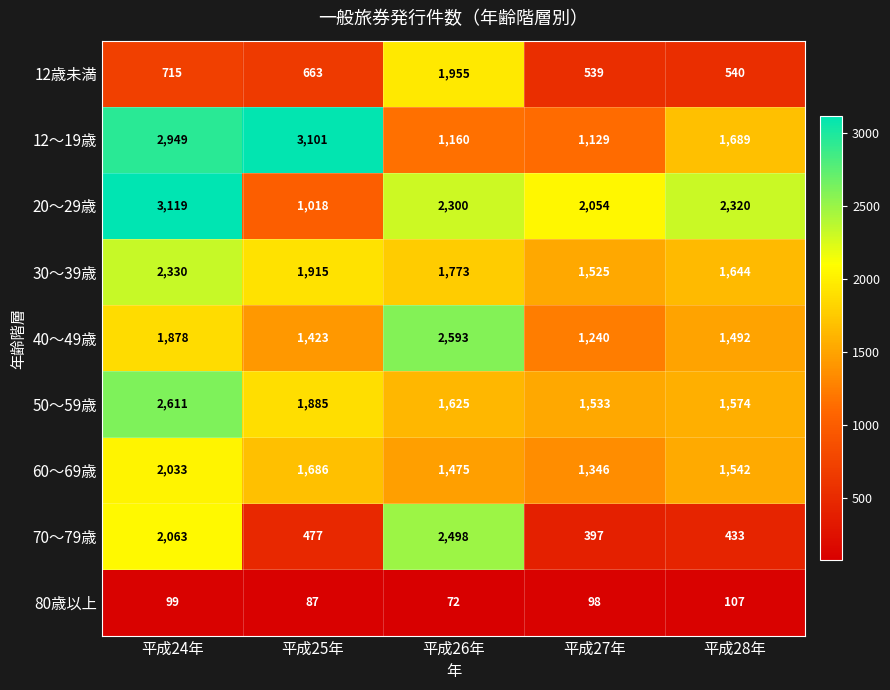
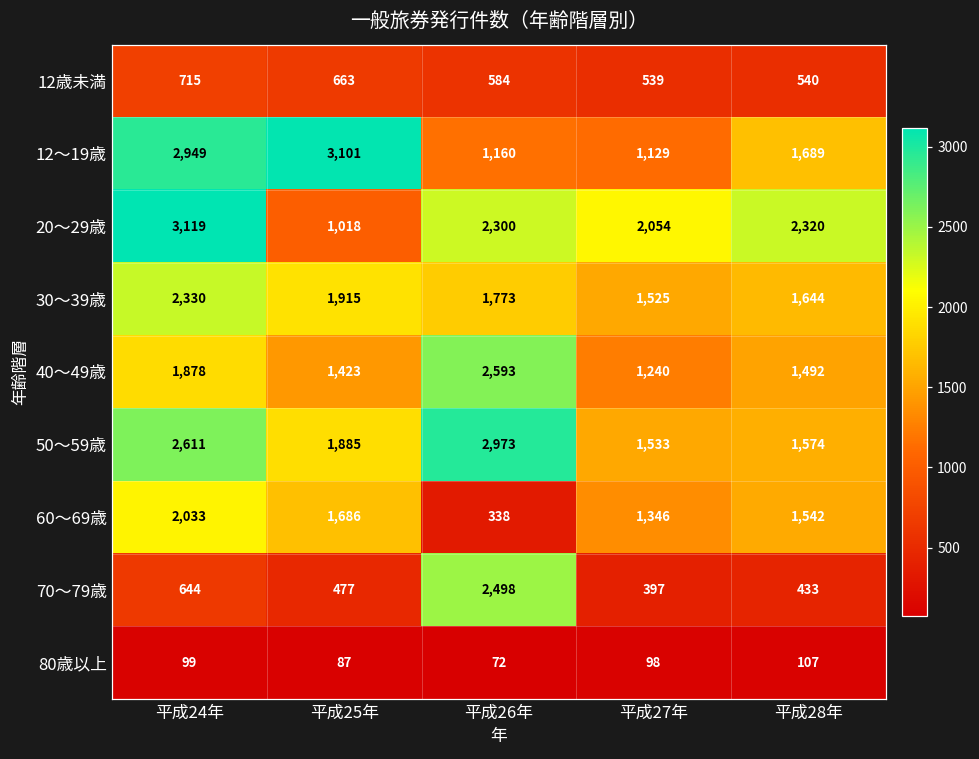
12歳未満, 平成26年: 1,955 -> 584
50～59歳, 平成26年: 1,625 -> 2,973
60～69歳, 平成26年: 1,475 -> 338
70～79歳, 平成24年: 2,063 -> 644
